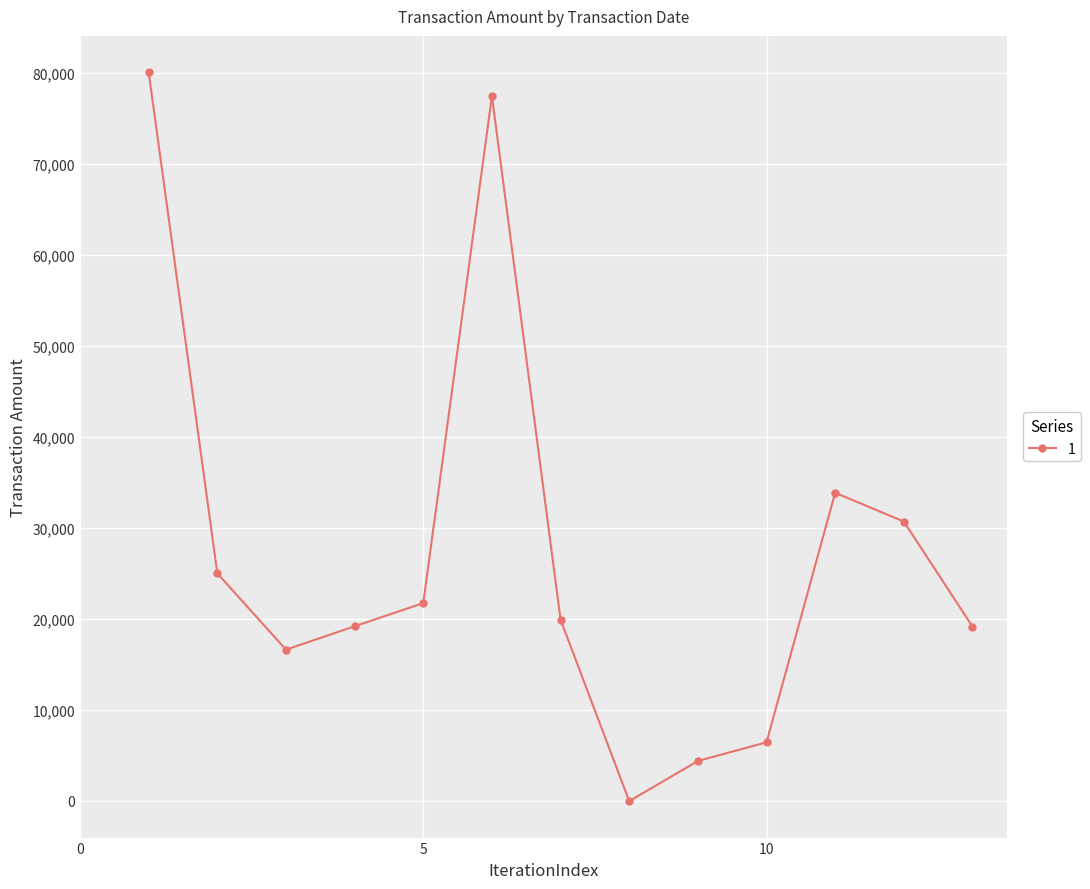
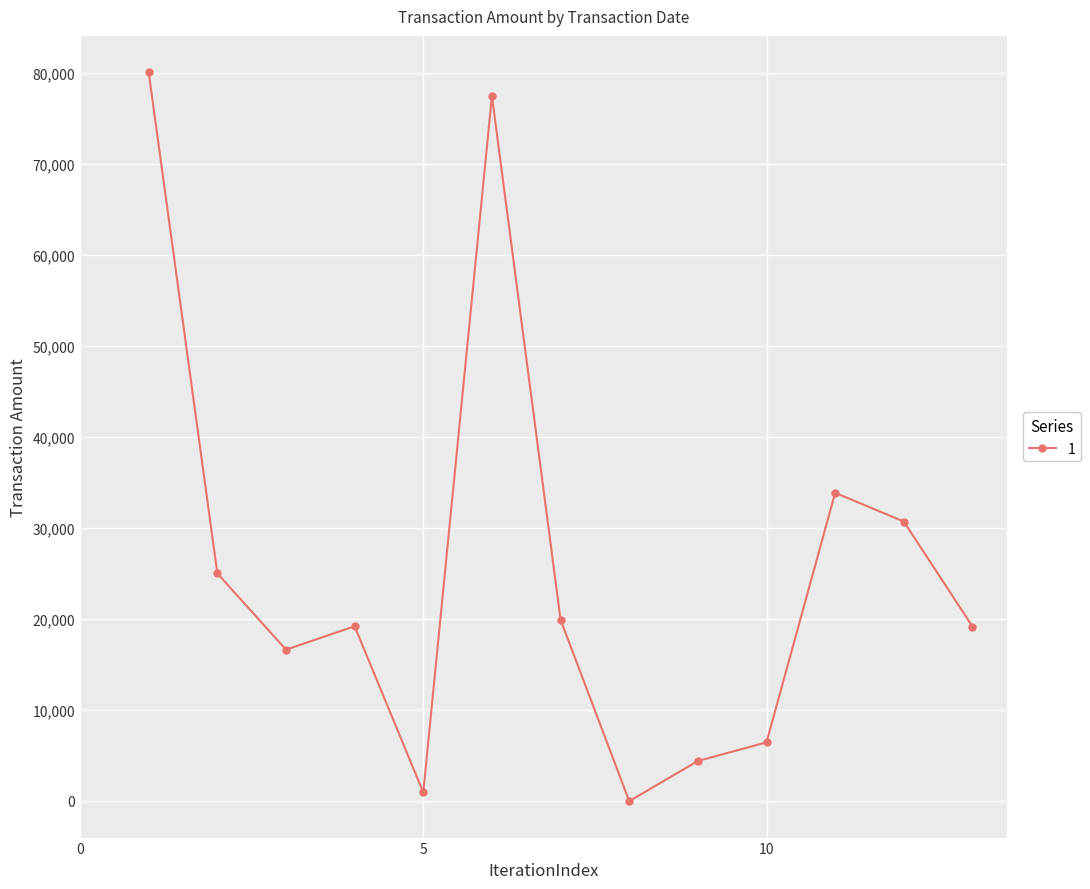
5: 22,000 -> 1,000
